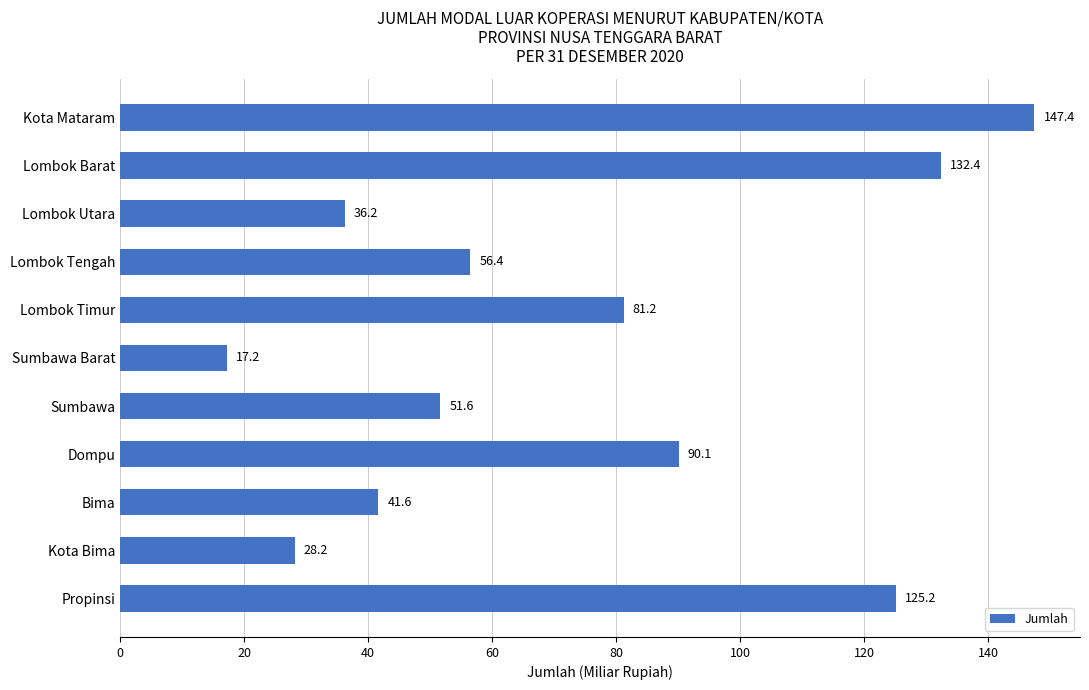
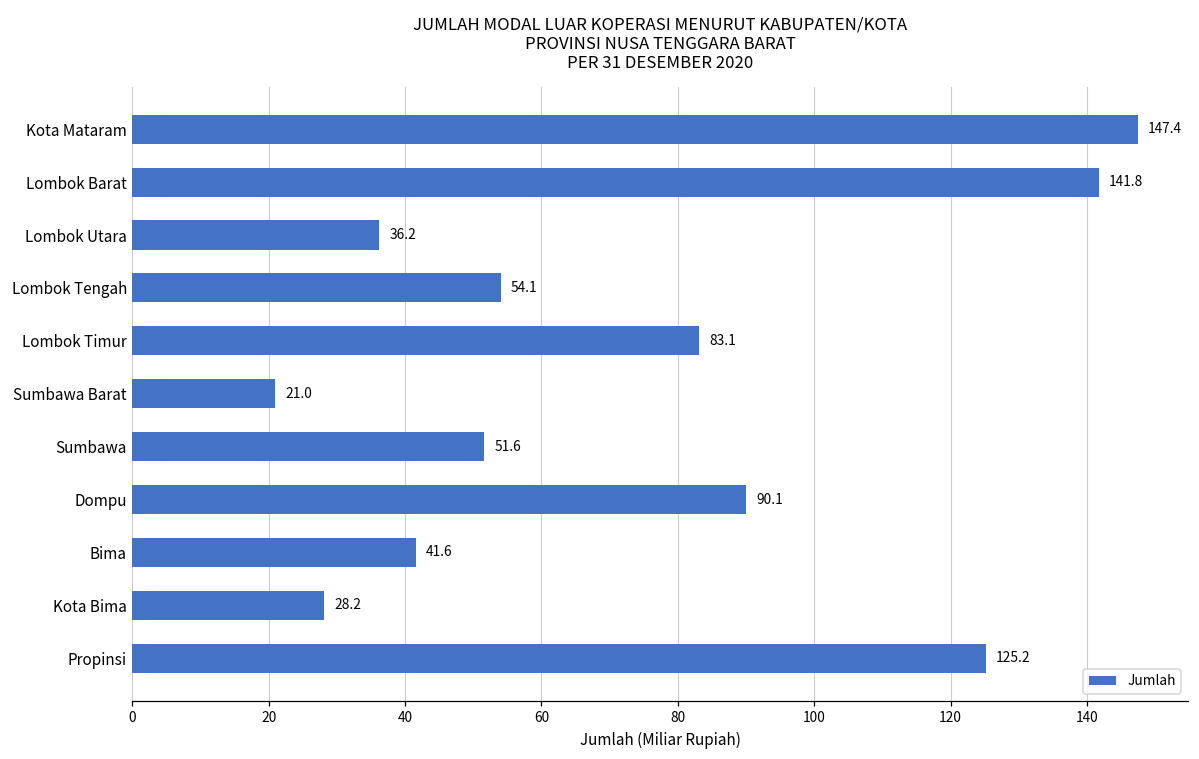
Lombok Barat: 132.4 -> 141.8
Lombok Tengah: 56.4 -> 54.1
Lombok Timur: 81.2 -> 83.1
Sumbawa Barat: 17.2 -> 21.0
